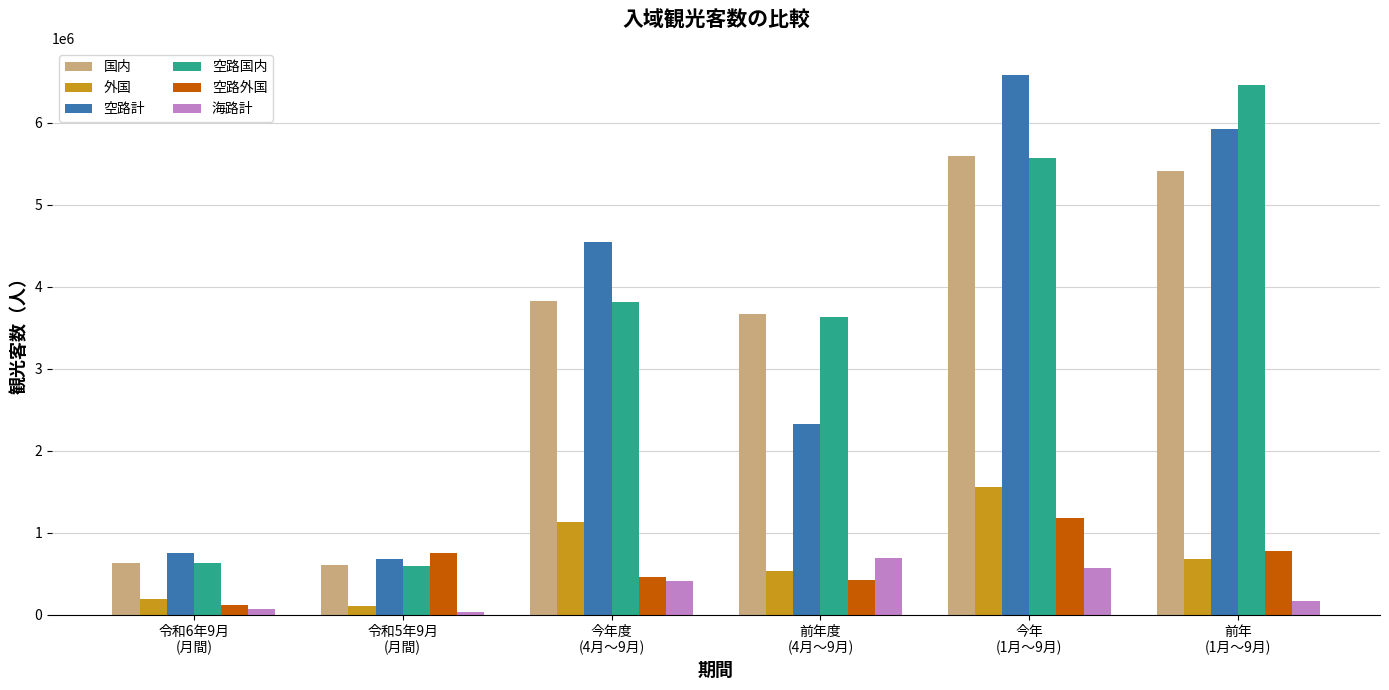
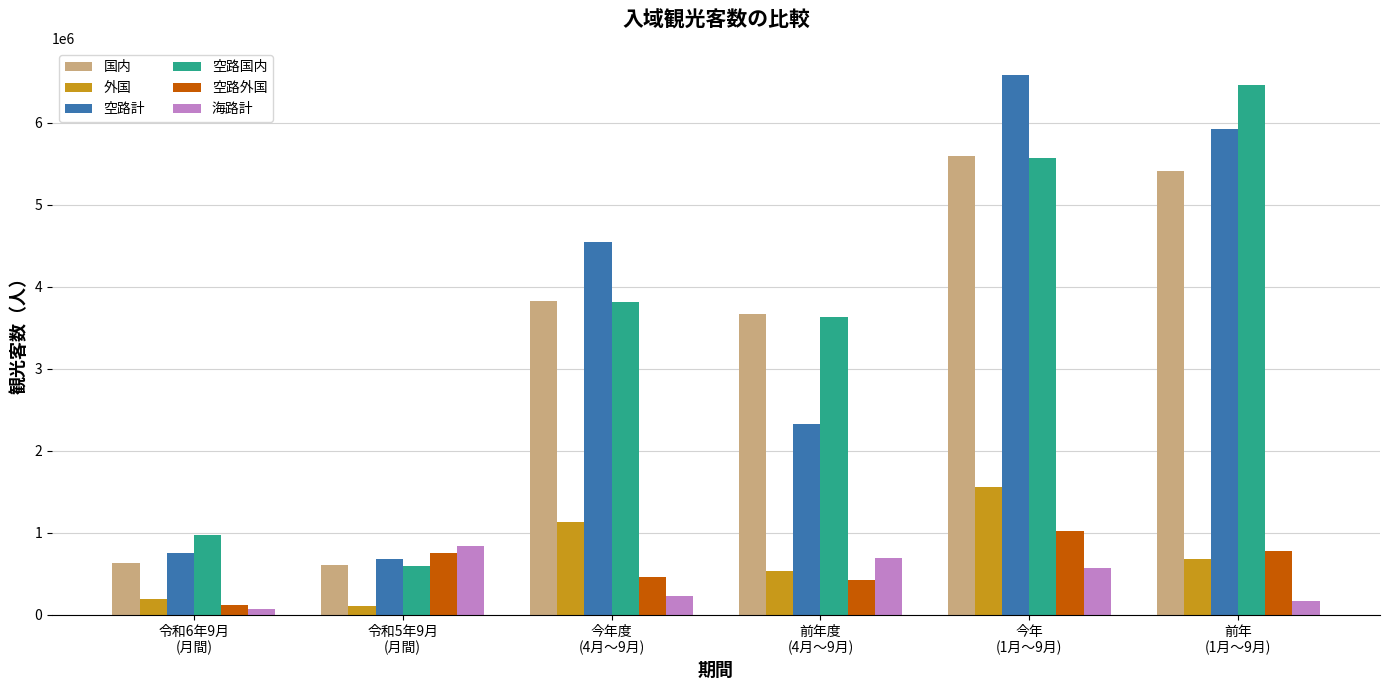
空路国内, 令和6年9月 (月間): 600000 -> 1000000
海路計, 令和5年9月 (月間): 0 -> 800000
海路計, 今年度 (4月～9月): 400000 -> 200000
空路外国, 今年 (1月～9月): 1200000 -> 1000000
